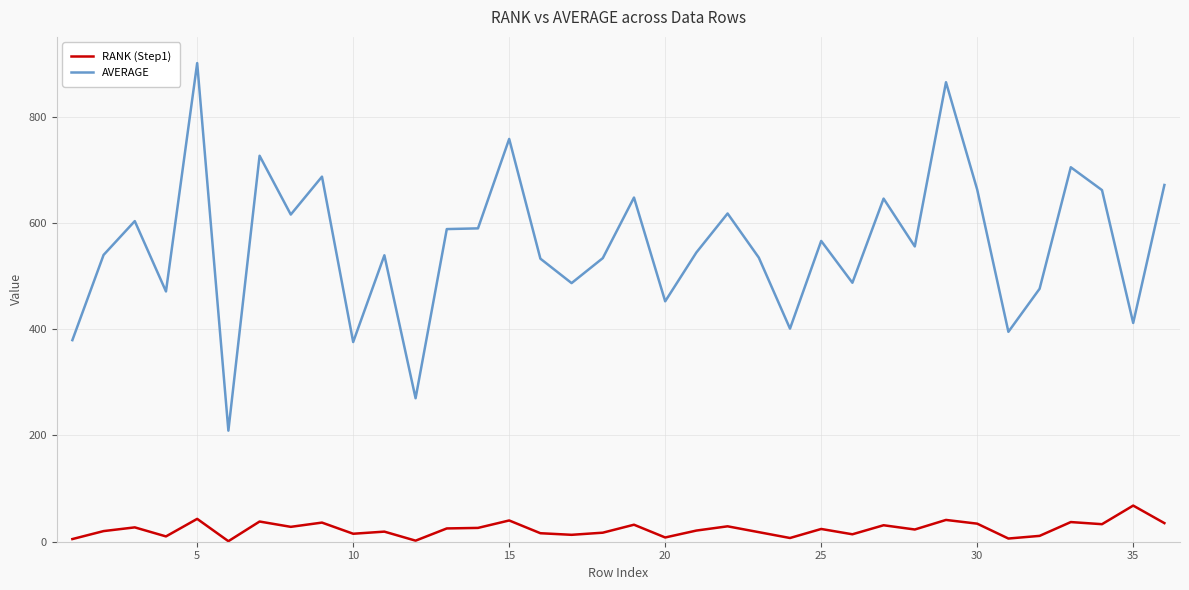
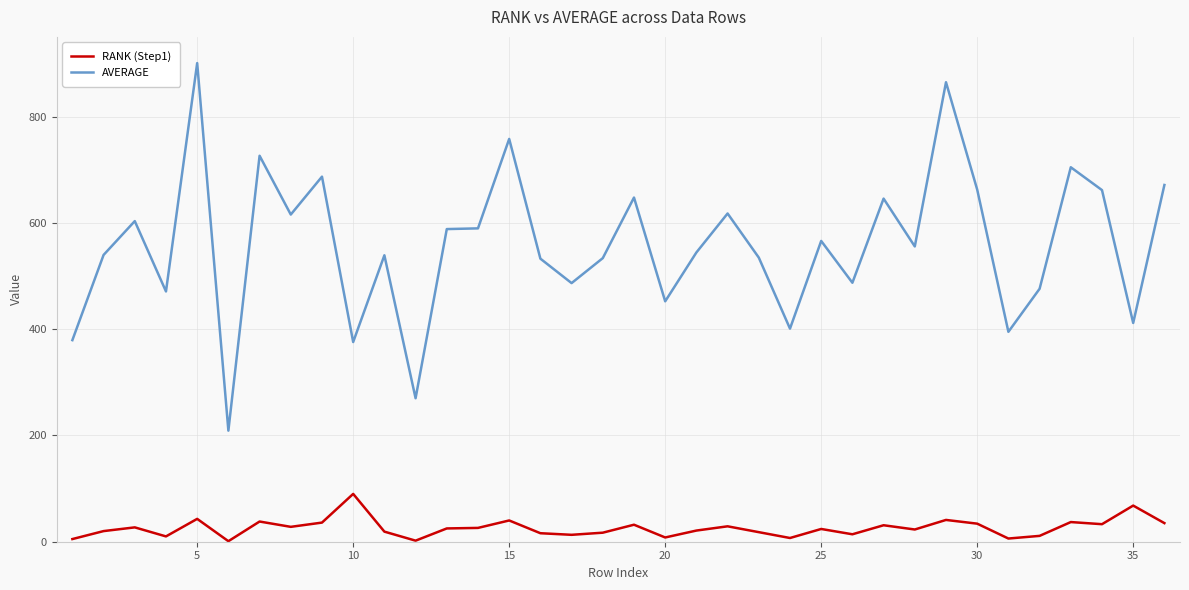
RANK (Step1), 10: 20 -> 90
